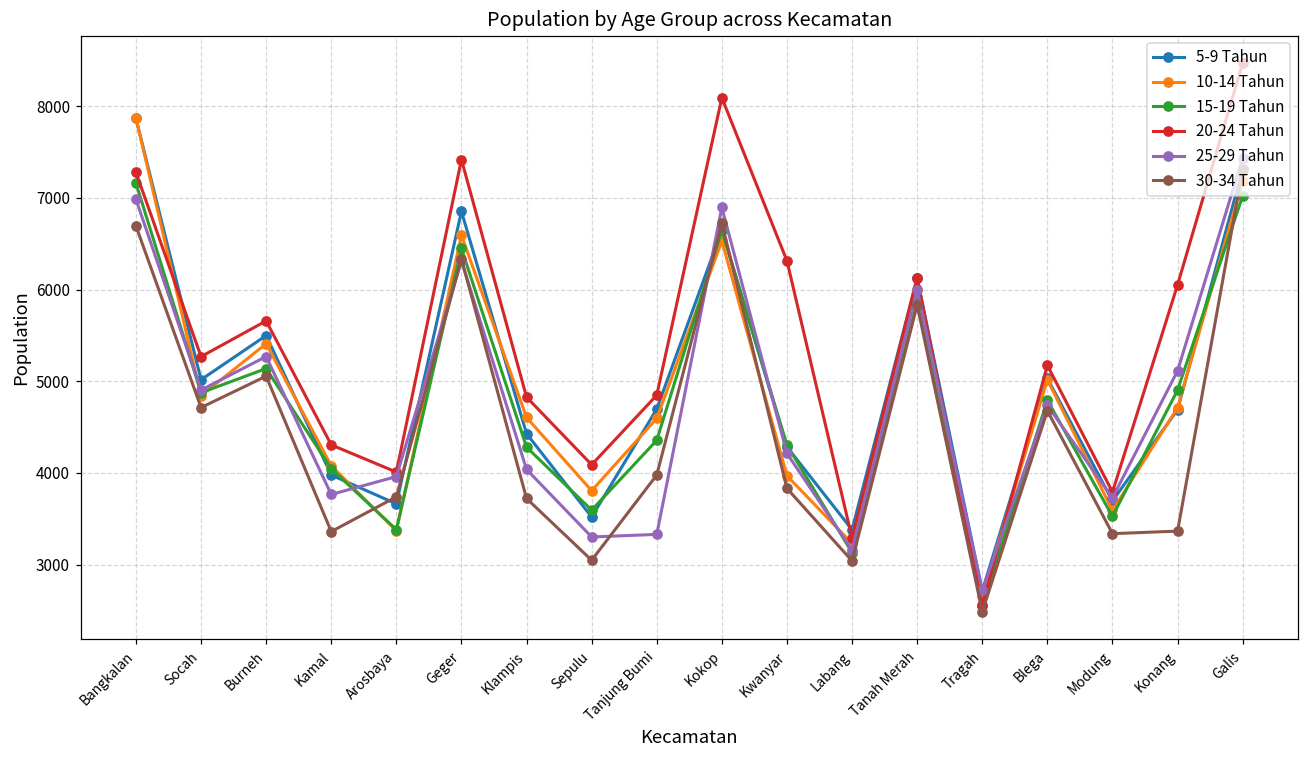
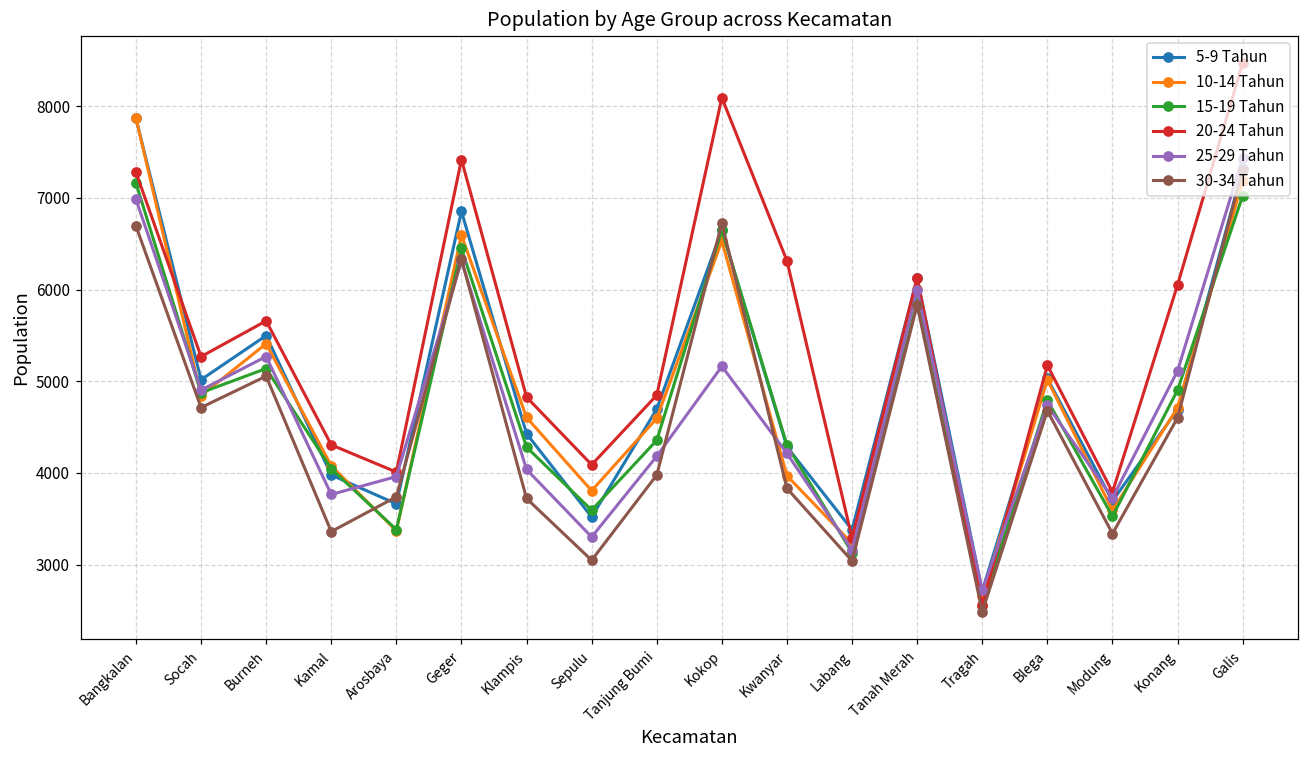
25-29 Tahun, Tanjung Bumi: 3300 -> 4200
25-29 Tahun, Kokop: 6900 -> 5200
30-34 Tahun, Konang: 3400 -> 4600
